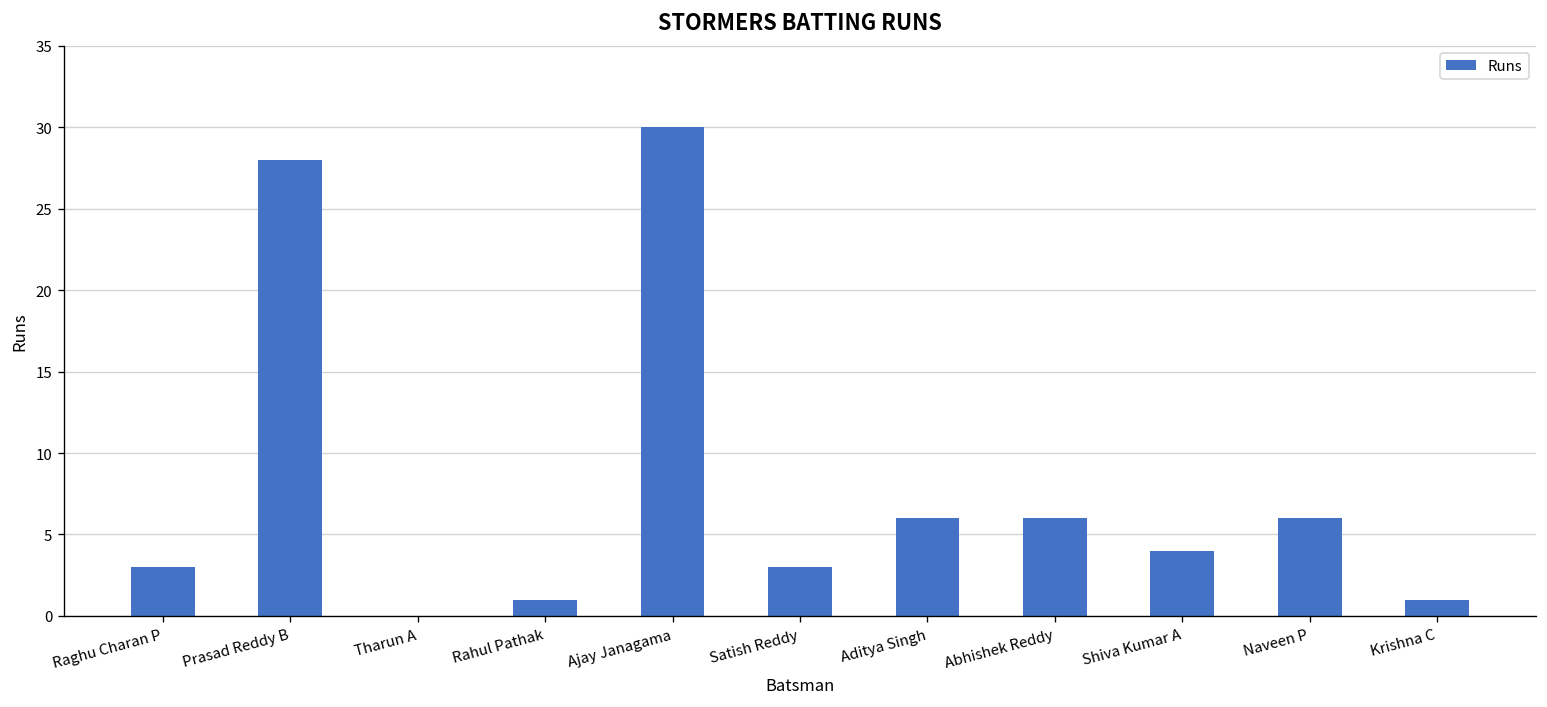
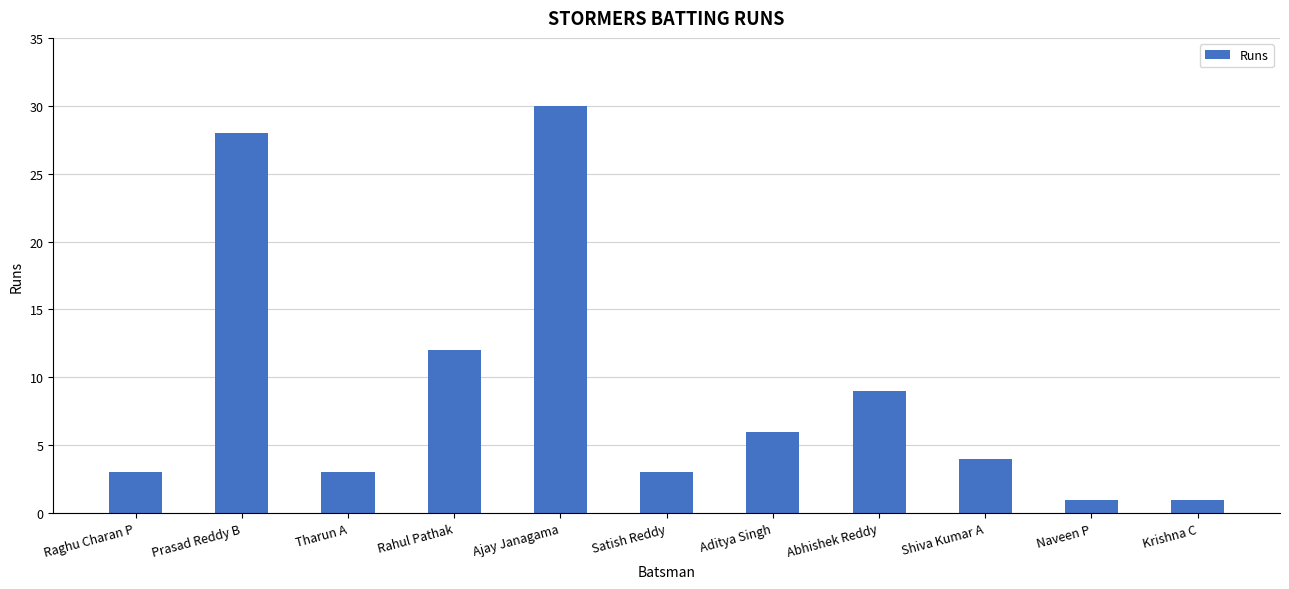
Tharun A: 0 -> 3
Rahul Pathak: 1 -> 12
Abhishek Reddy: 6 -> 9
Naveen P: 6 -> 1
